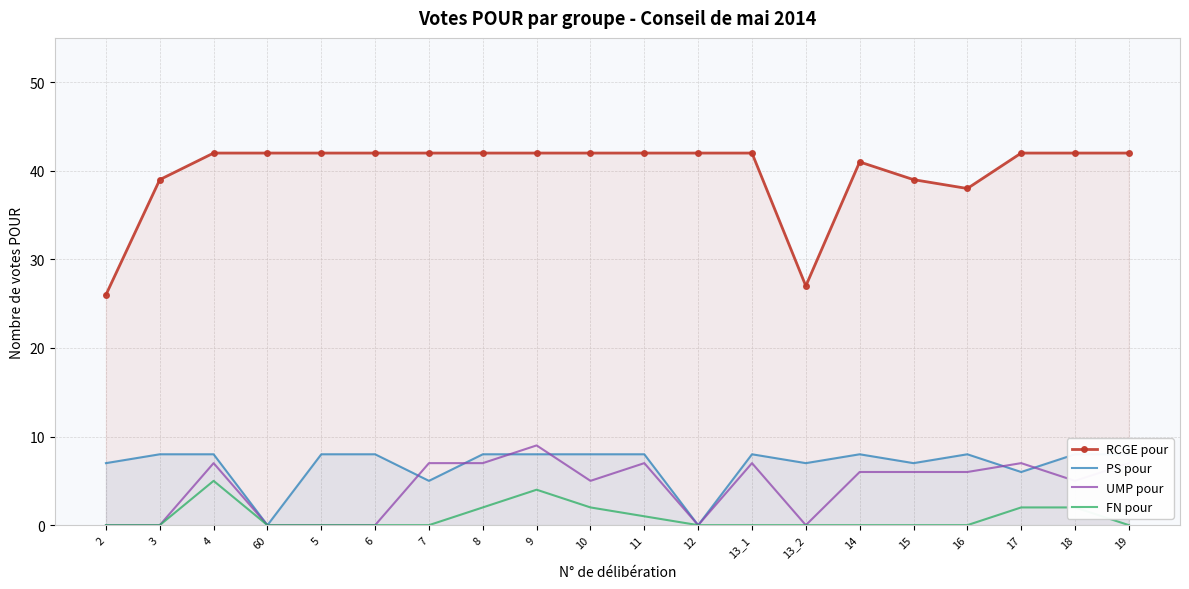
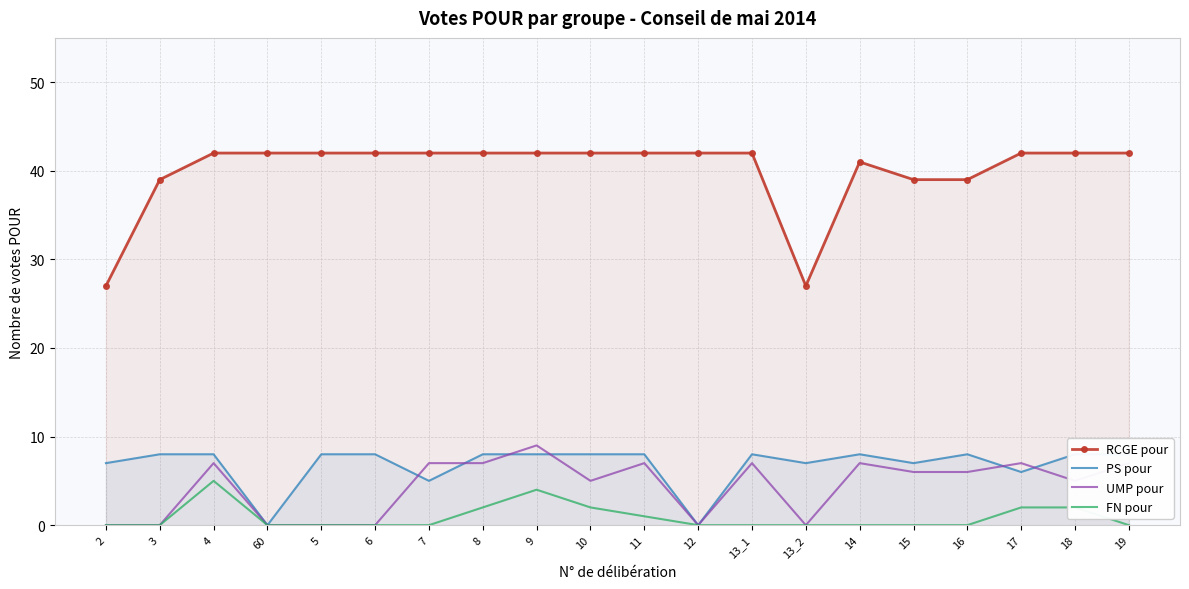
RCGE pour, 2: 26 -> 27
UMP pour, 14: 6 -> 7
RCGE pour, 16: 38 -> 39
